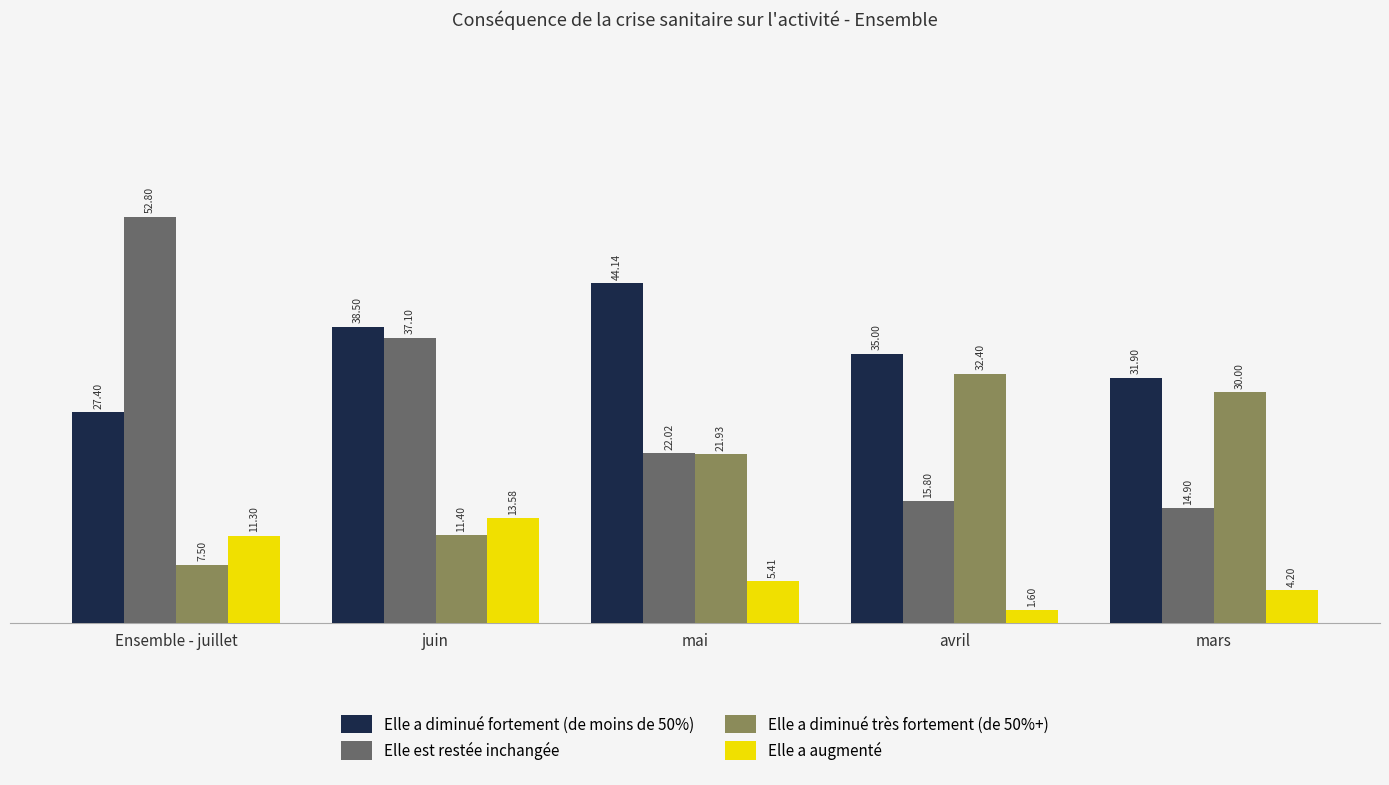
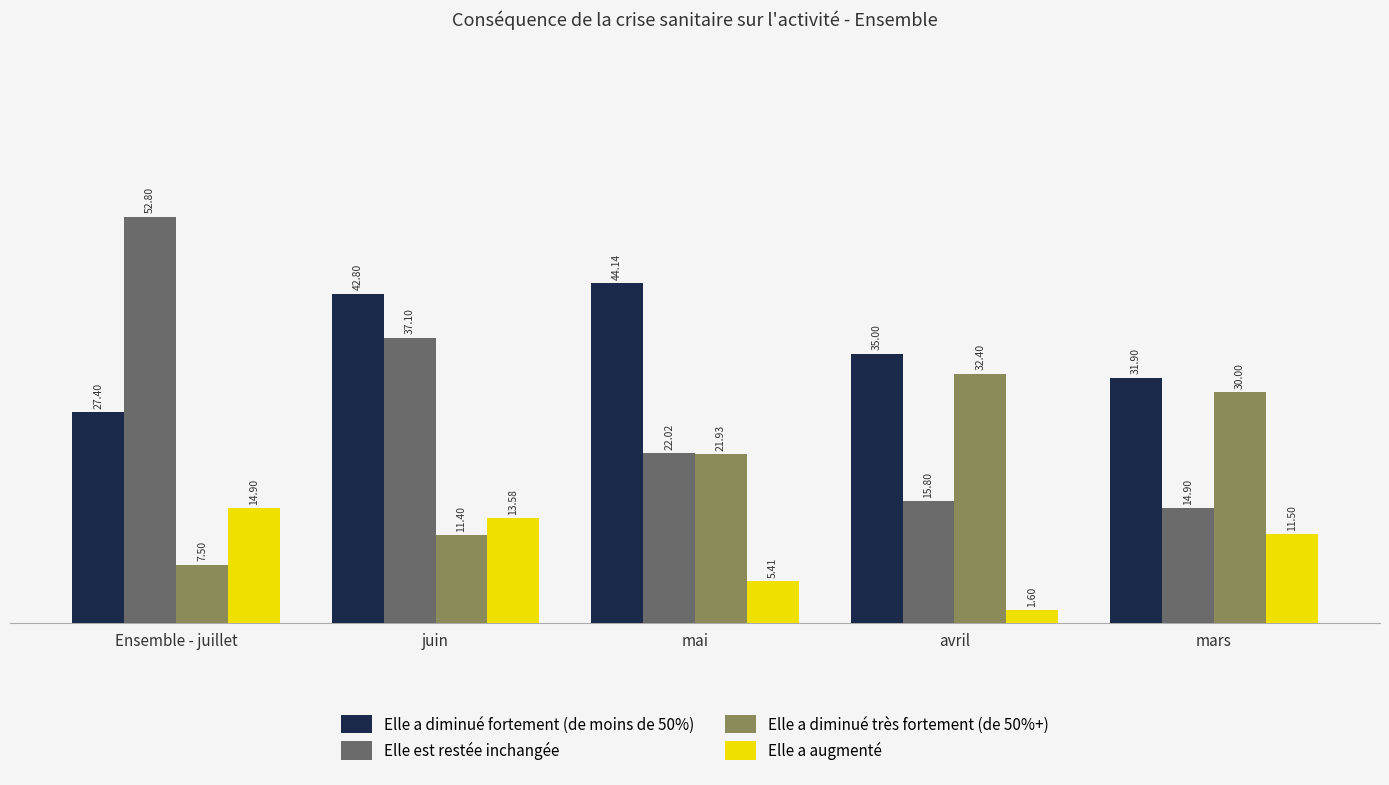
Elle a augmenté, Ensemble - juillet: 11.30 -> 14.90
Elle a diminué fortement (de moins de 50%), juin: 38.50 -> 42.80
Elle a augmenté, mars: 4.20 -> 11.50
